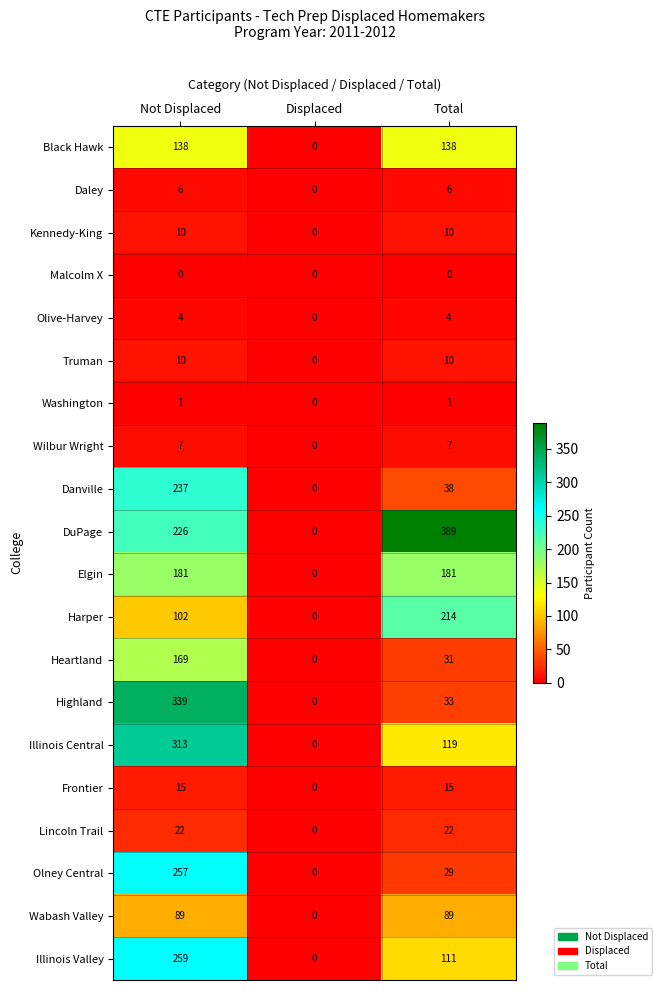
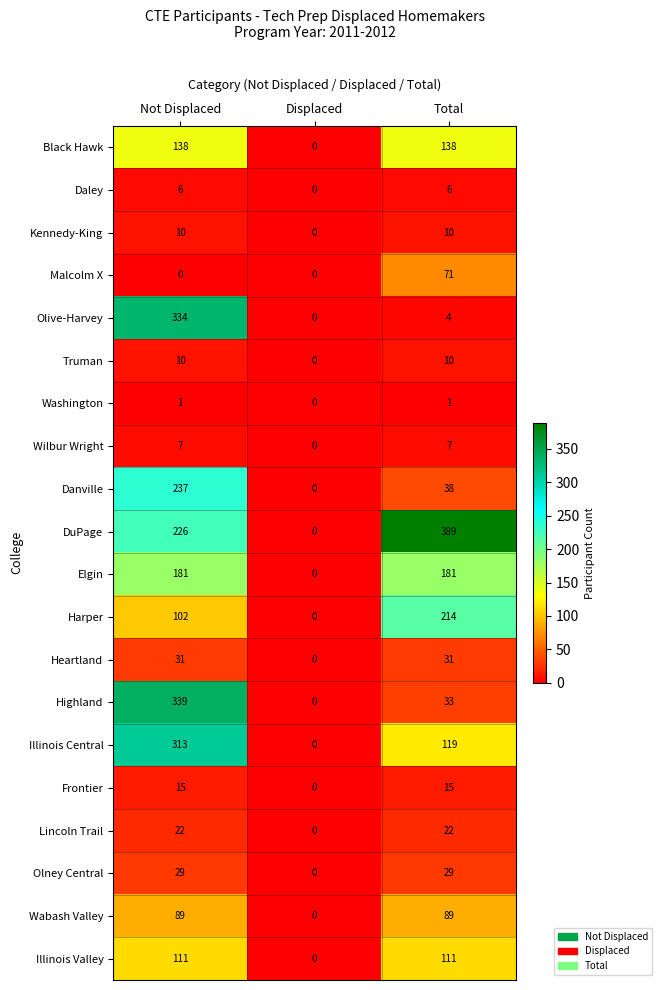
Malcolm X, Total: 0 -> 71
Olive-Harvey, Not Displaced: 4 -> 334
Heartland, Not Displaced: 169 -> 31
Olney Central, Not Displaced: 257 -> 29
Illinois Valley, Not Displaced: 259 -> 111
